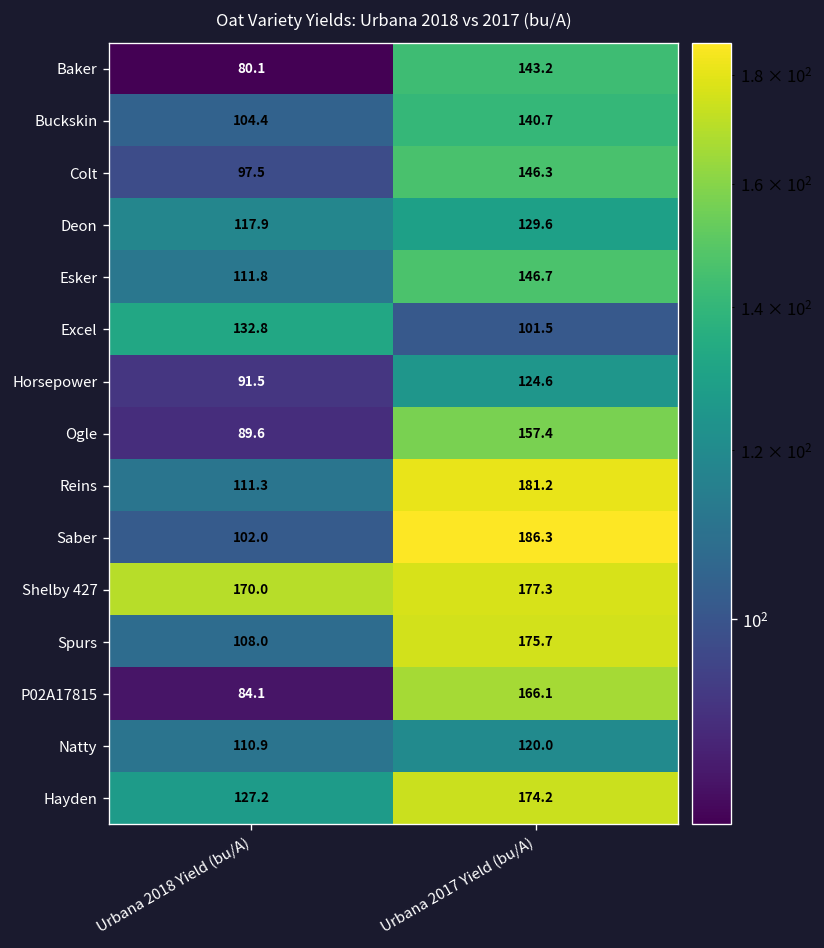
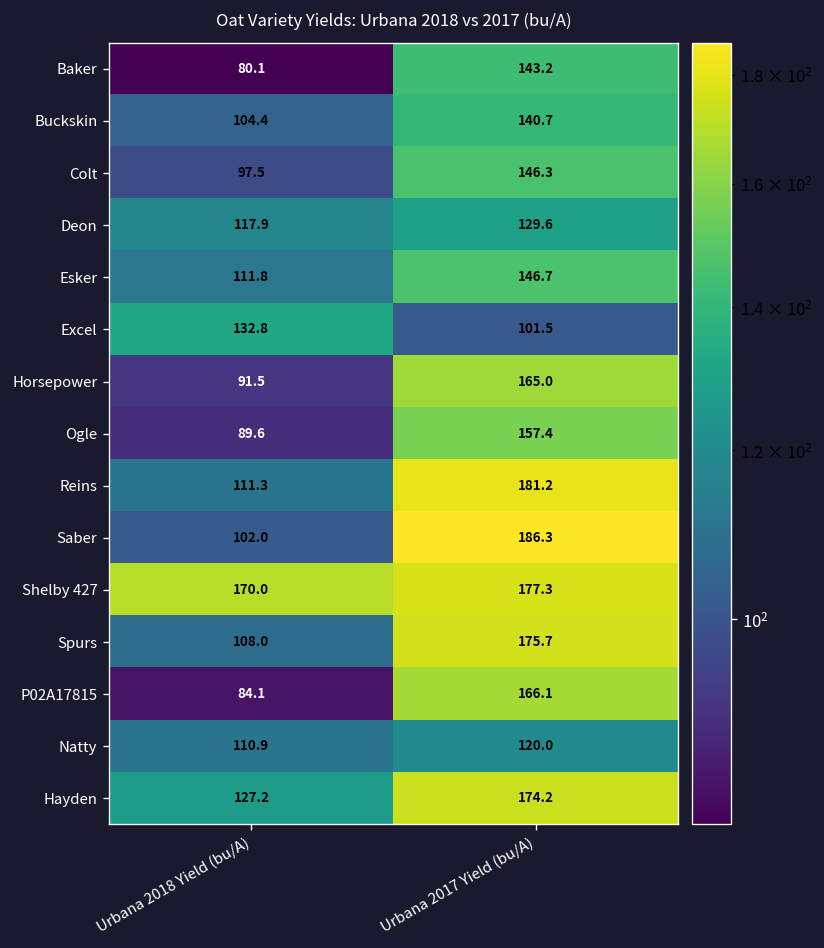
Horsepower, Urbana 2017 Yield (bu/A): 124.6 -> 165.0
